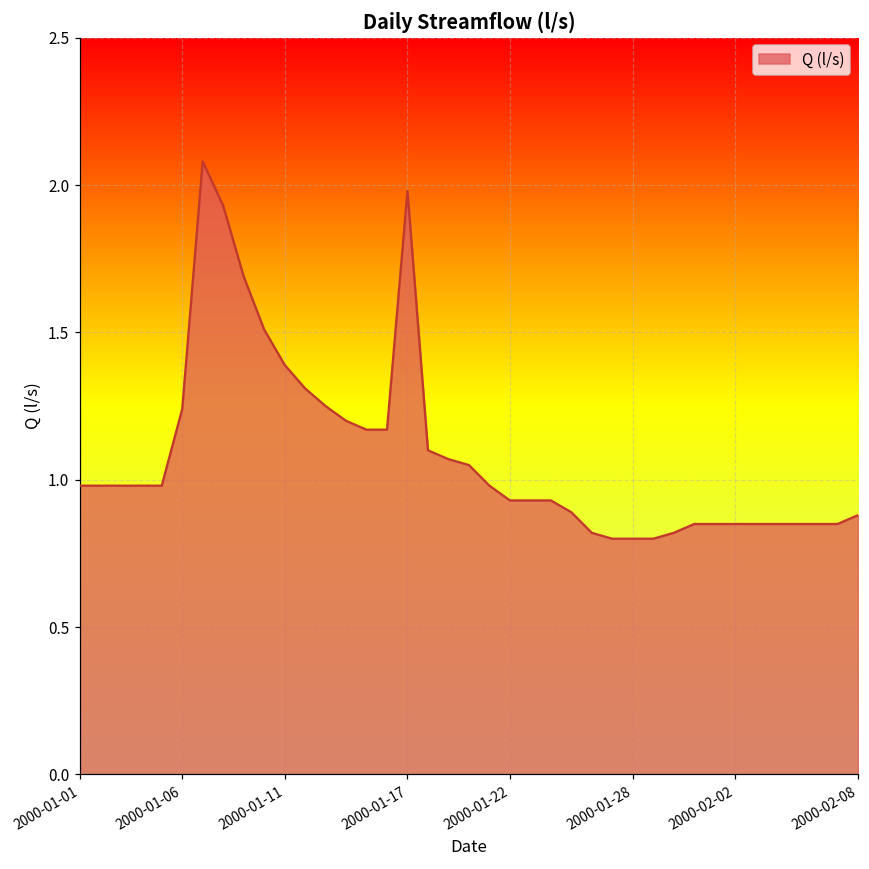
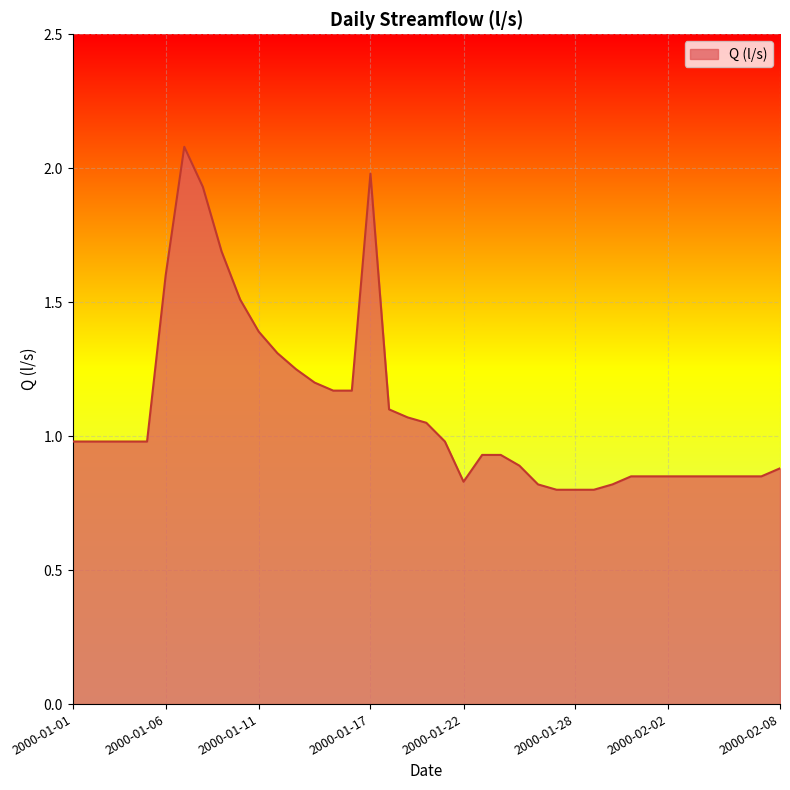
2000-01-06: 1.24 -> 1.60
2000-01-22: 0.93 -> 0.83
